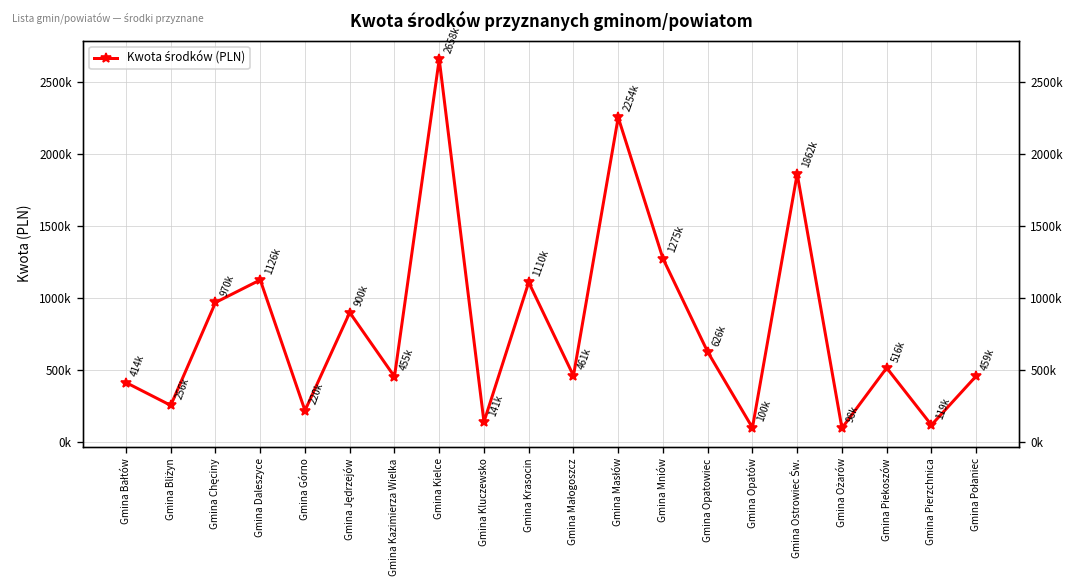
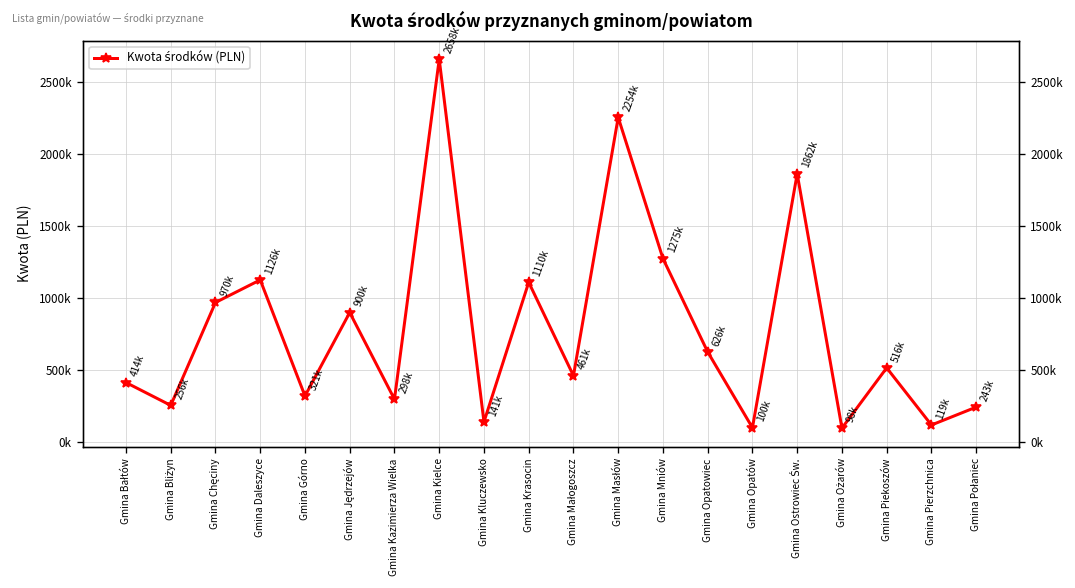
Gmina Górno: 220k -> 321k
Gmina Kazimierza Wielka: 455k -> 298k
Gmina Połaniec: 459k -> 243k
